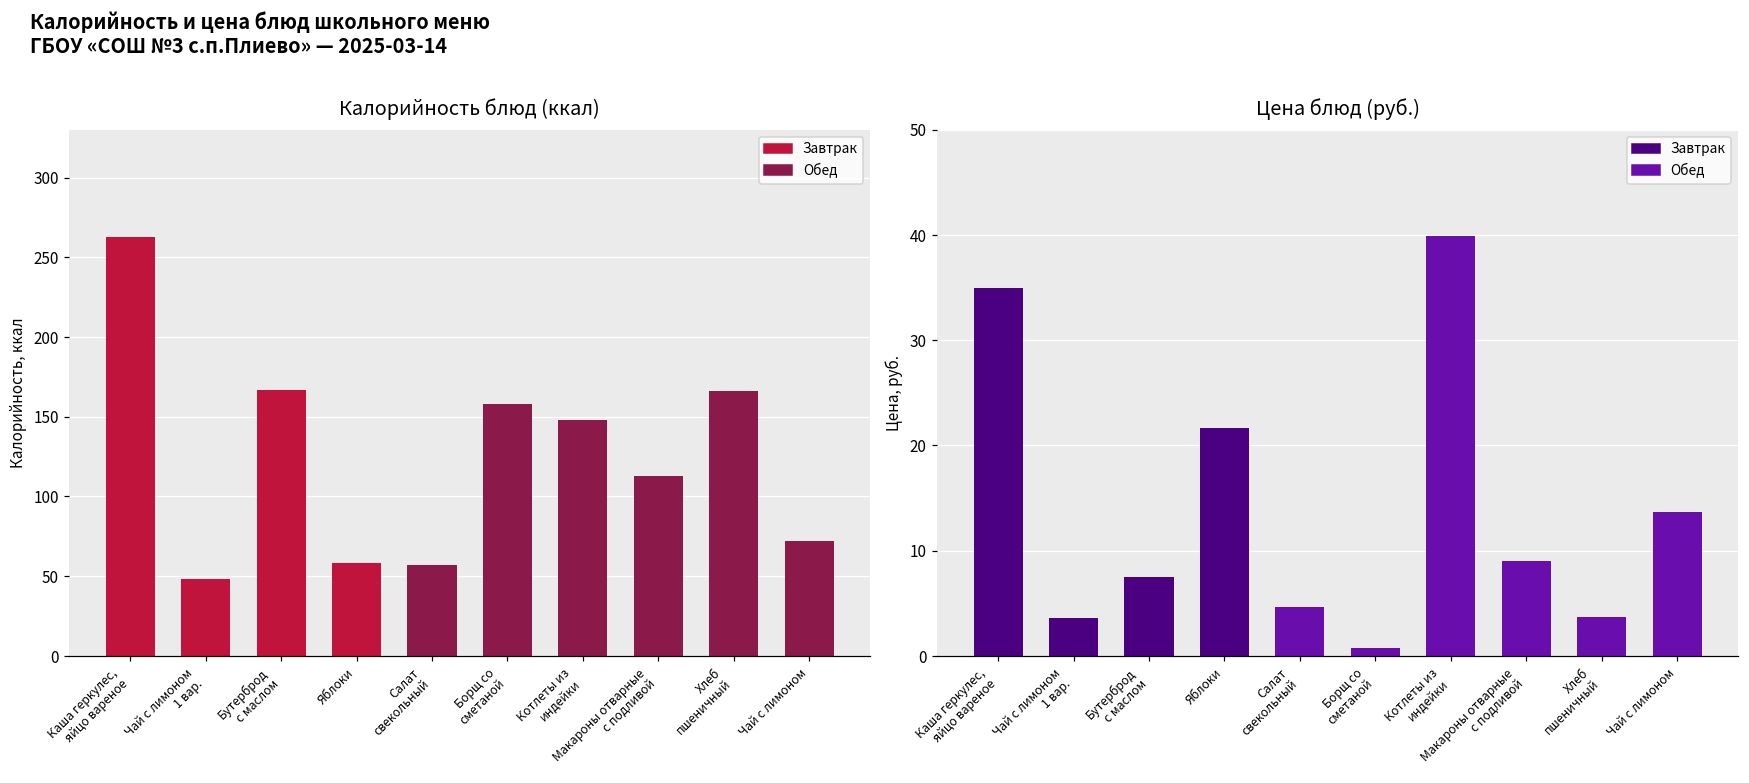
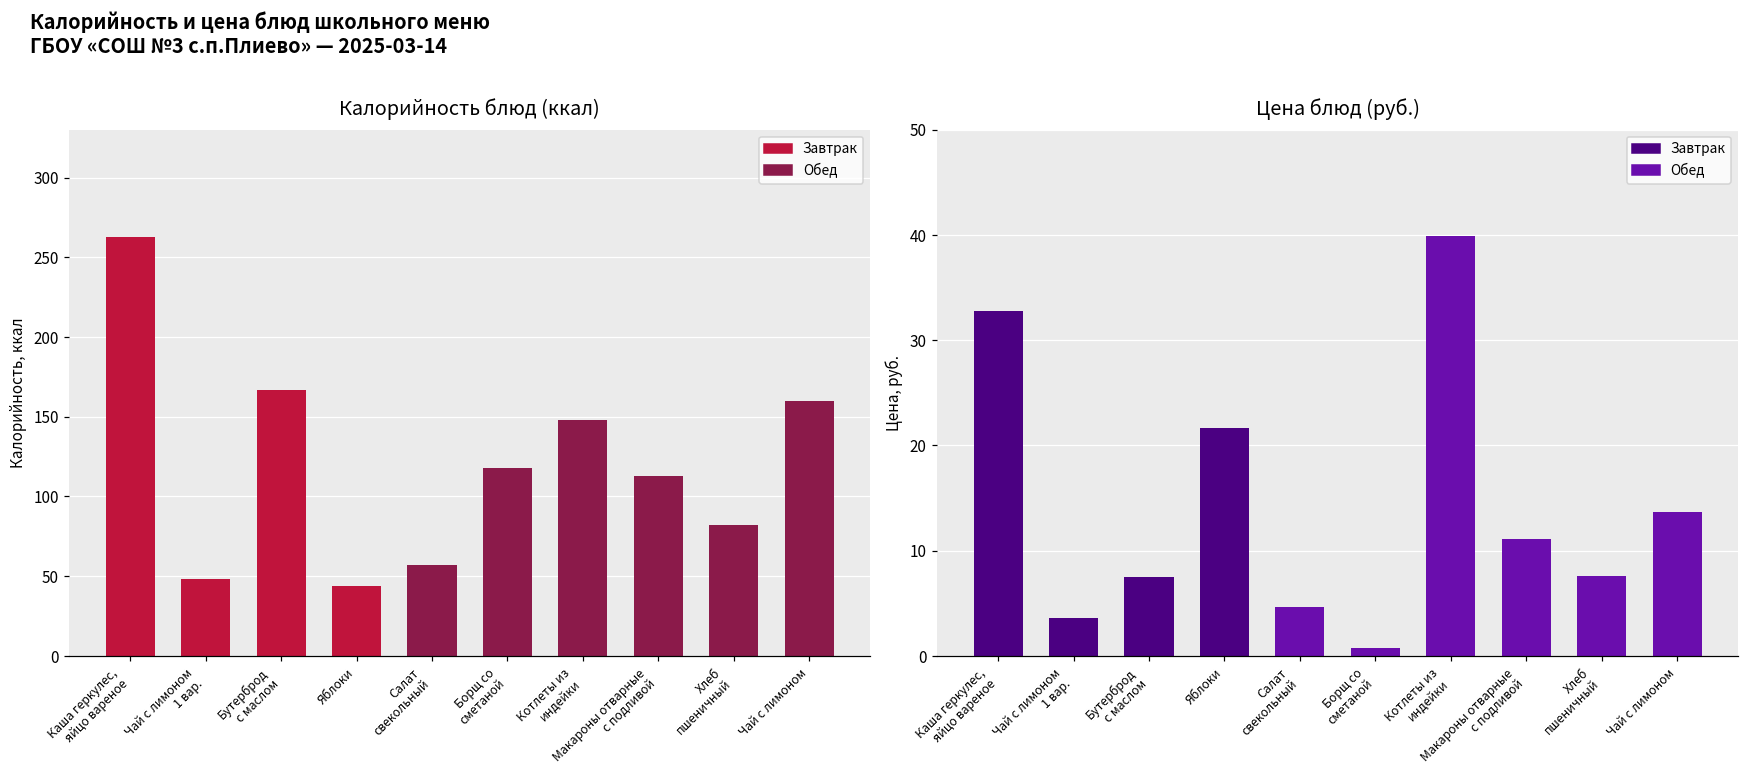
Калорийность блюд (ккал), Яблоки: 58 -> 44
Калорийность блюд (ккал), Борщ со сметаной: 158 -> 118
Калорийность блюд (ккал), Хлеб пшеничный: 166 -> 82
Калорийность блюд (ккал), Чай с лимоном: 72 -> 160
Цена блюд (руб.), Каша геркулес, яйцо вареное: 35 -> 33
Цена блюд (руб.), Макароны отварные с подливой: 9 -> 11
Цена блюд (руб.), Хлеб пшеничный: 4 -> 8
